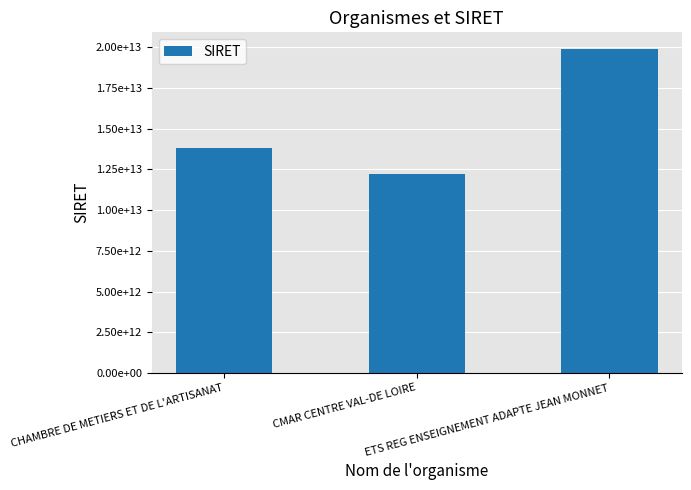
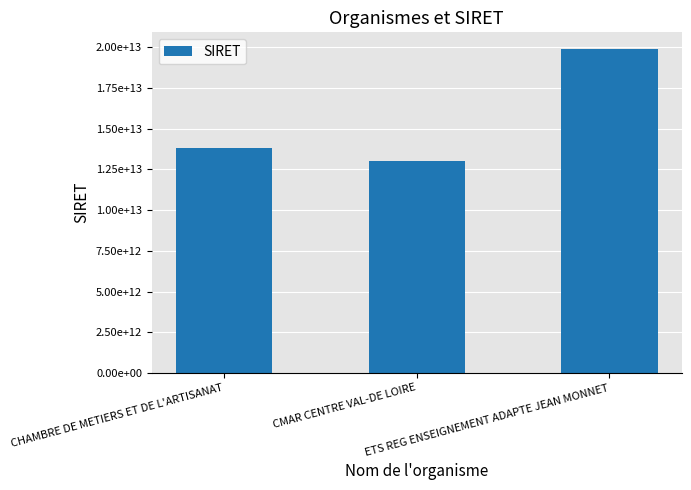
CMAR CENTRE VAL-DE LOIRE: 12200000000000 -> 13000000000000
